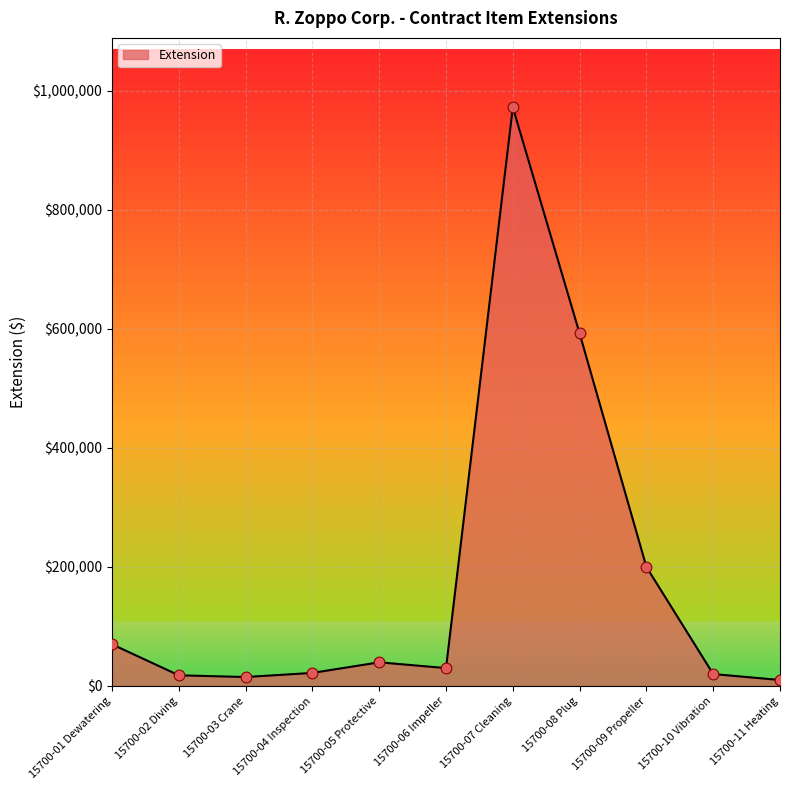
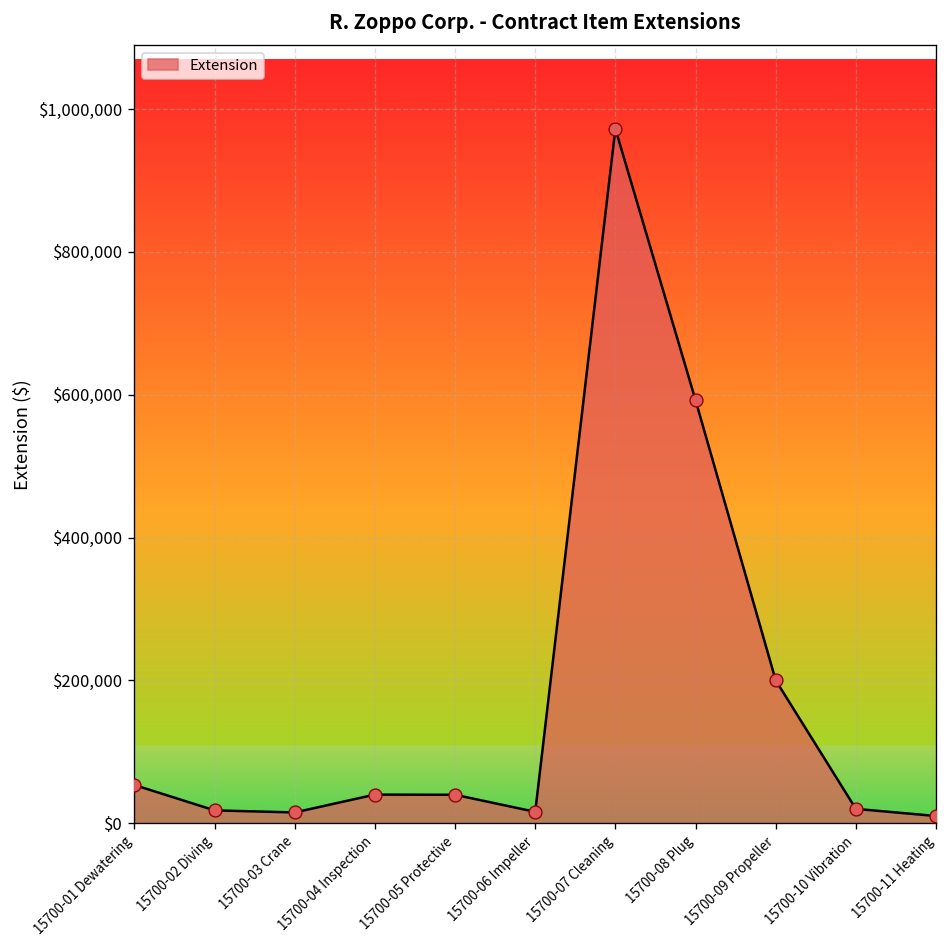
15700-01 Dewatering: $70,000 -> $50,000
15700-04 Inspection: $20,000 -> $40,000
15700-06 Impeller: $30,000 -> $20,000
